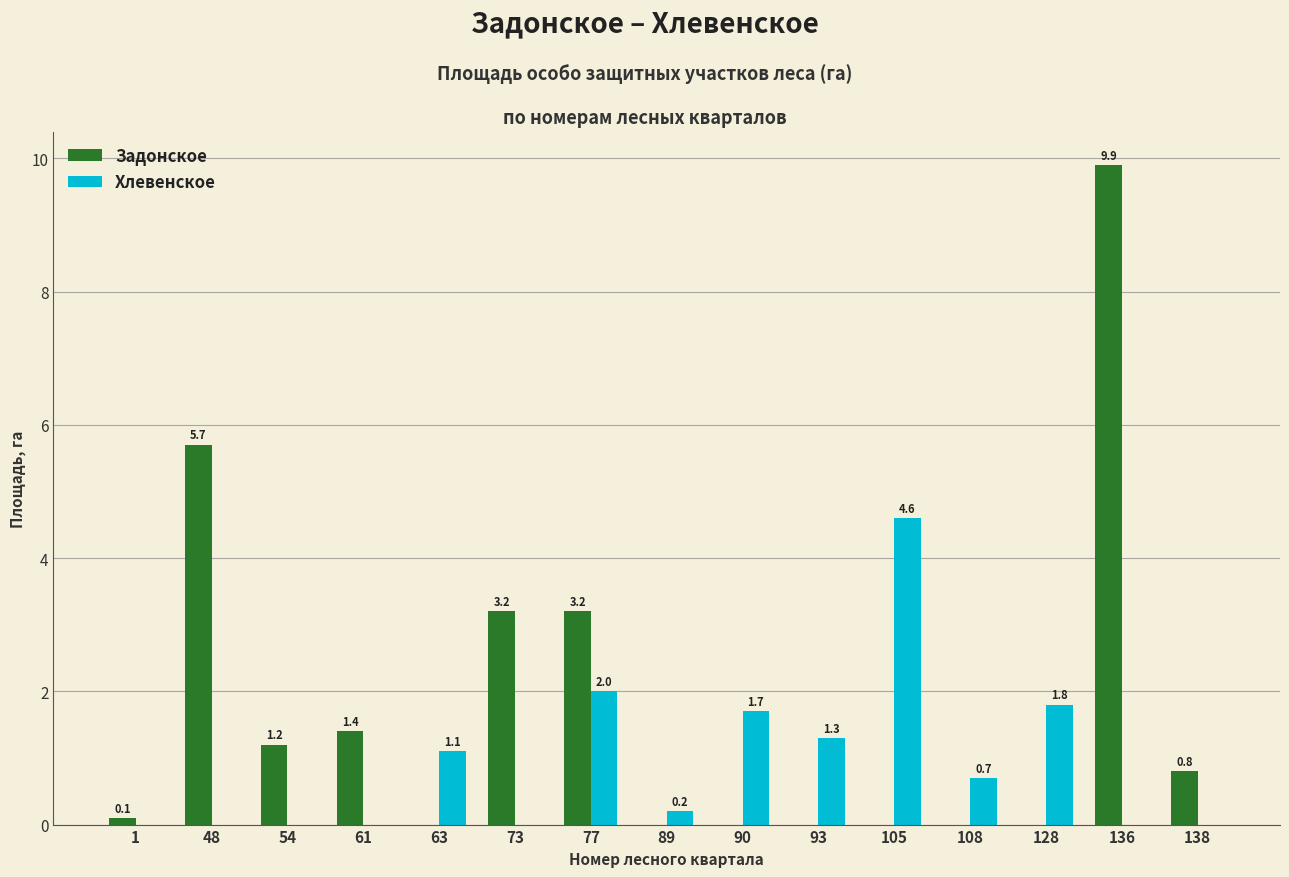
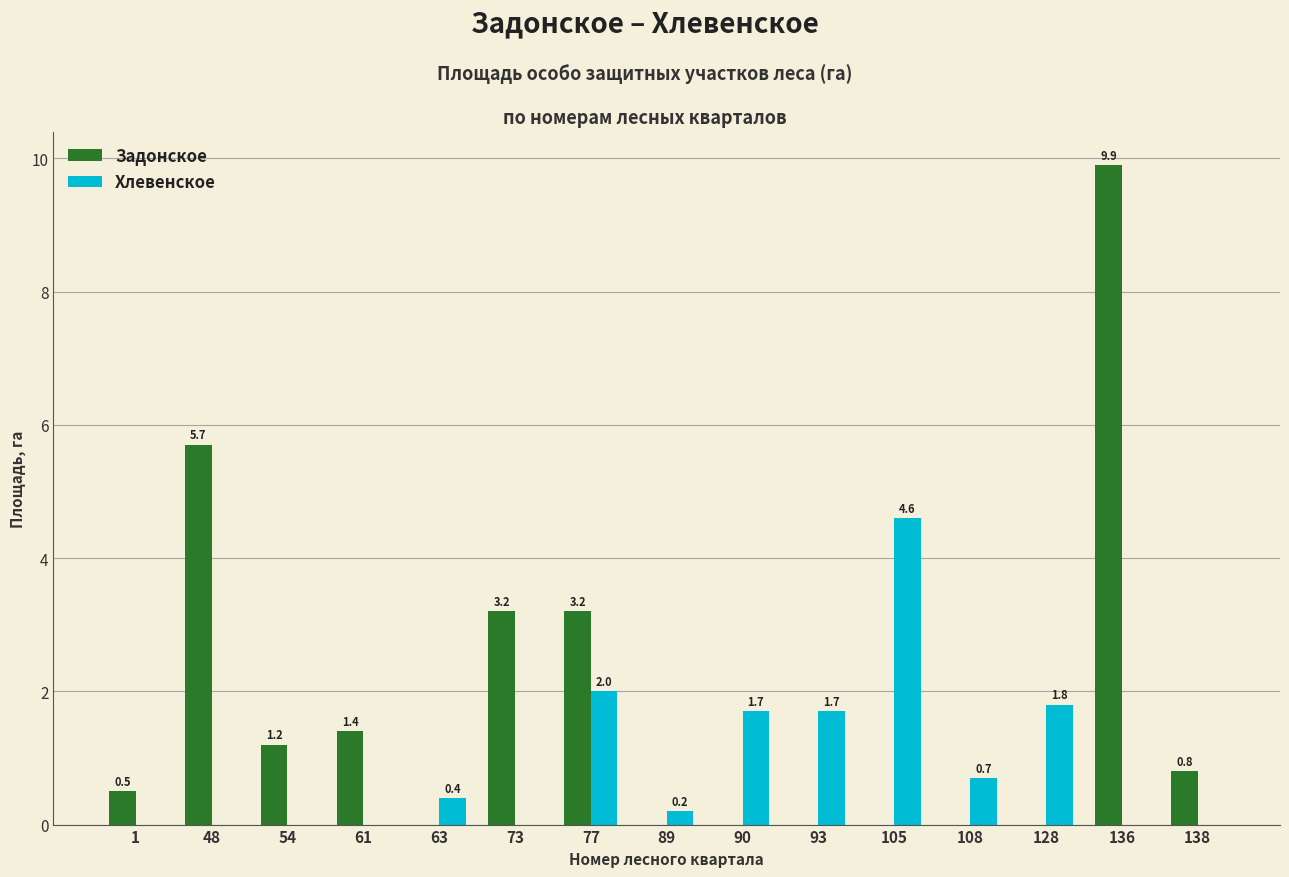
Задонское, 1: 0.1 -> 0.5
Хлевенское, 63: 1.1 -> 0.4
Хлевенское, 93: 1.3 -> 1.7
